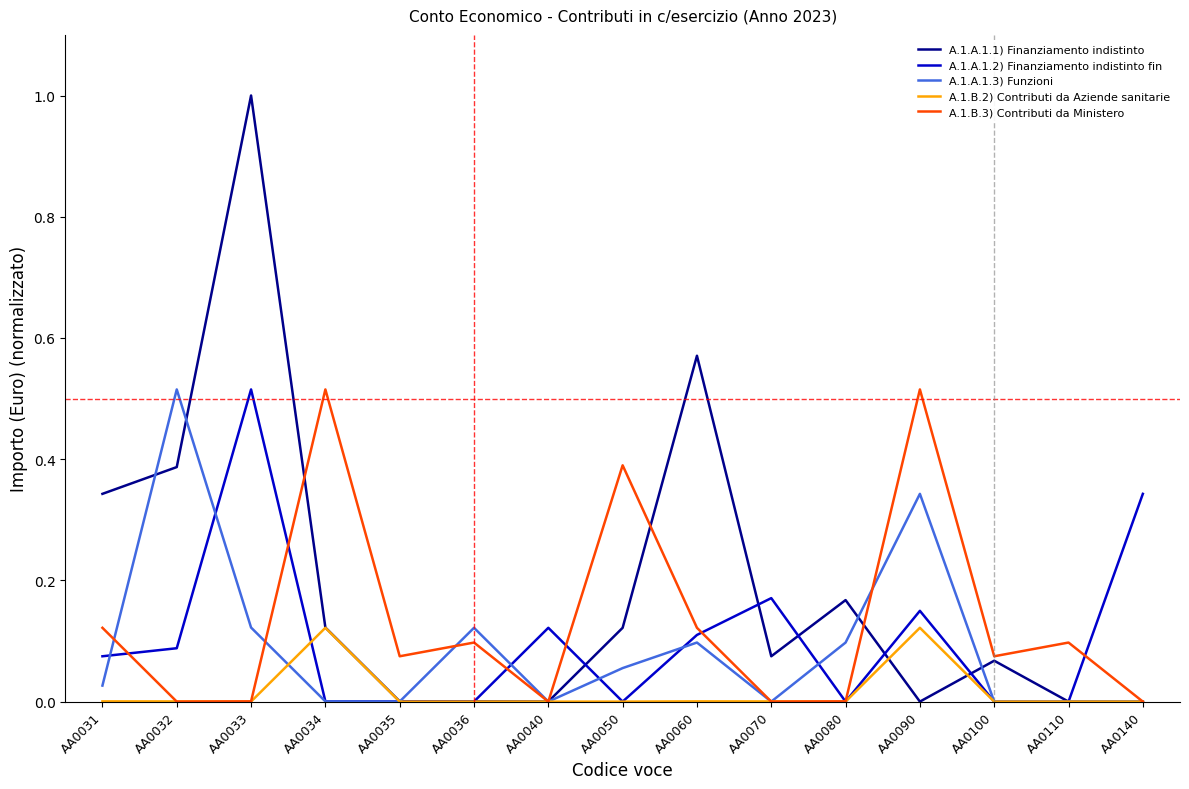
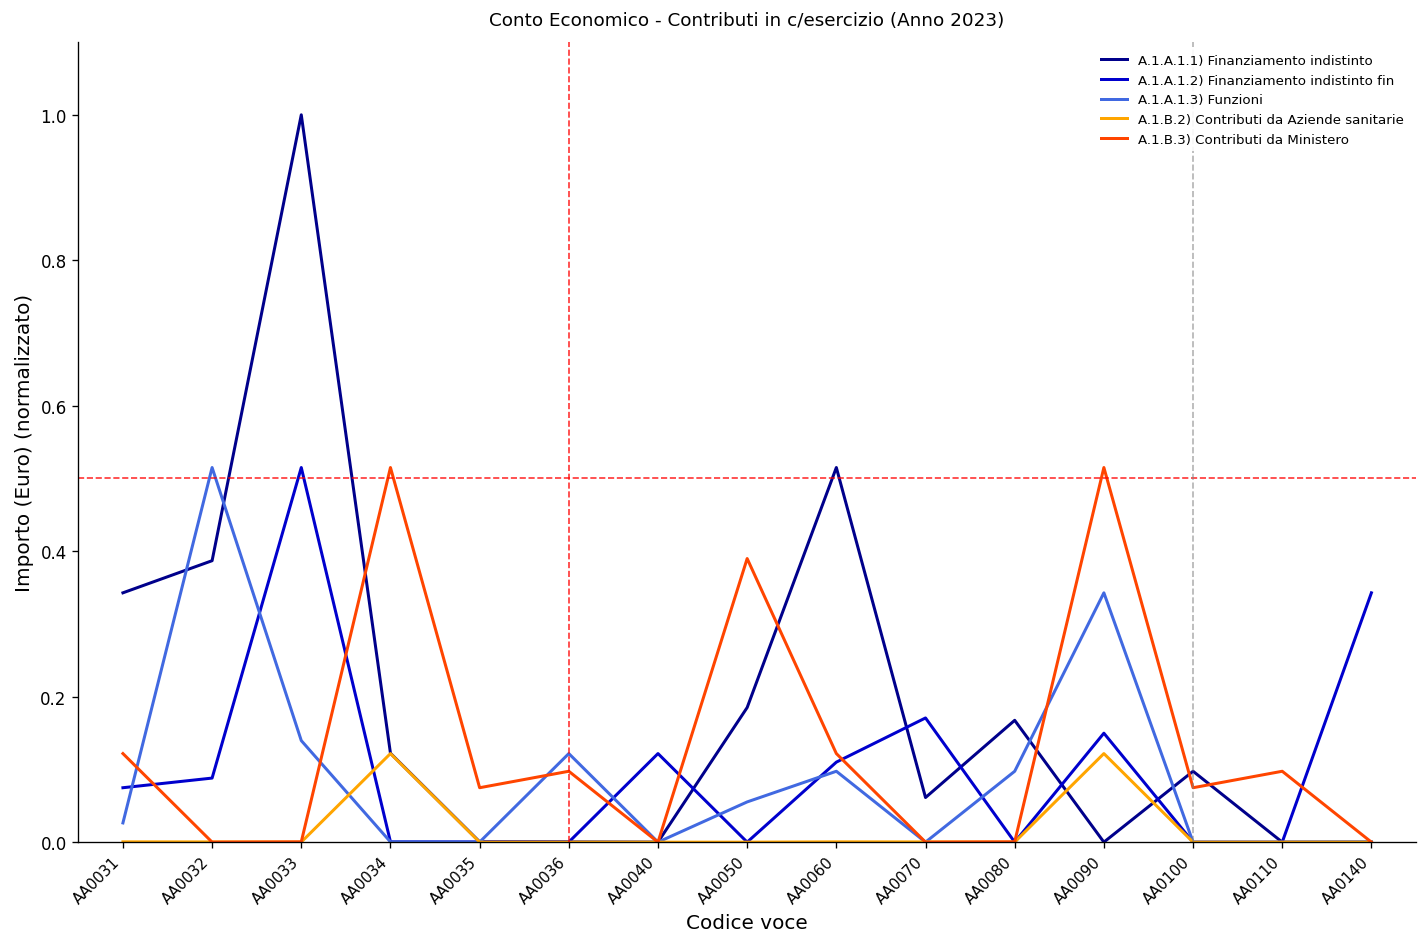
A.1.A.1.3) Funzioni, AA0033: 0.12 -> 0.14
A.1.A.1.1) Finanziamento indistinto, AA0050: 0.12 -> 0.19
A.1.A.1.1) Finanziamento indistinto, AA0060: 0.57 -> 0.52
A.1.A.1.1) Finanziamento indistinto, AA0070: 0.07 -> 0.06
A.1.A.1.1) Finanziamento indistinto, AA0100: 0.07 -> 0.10
